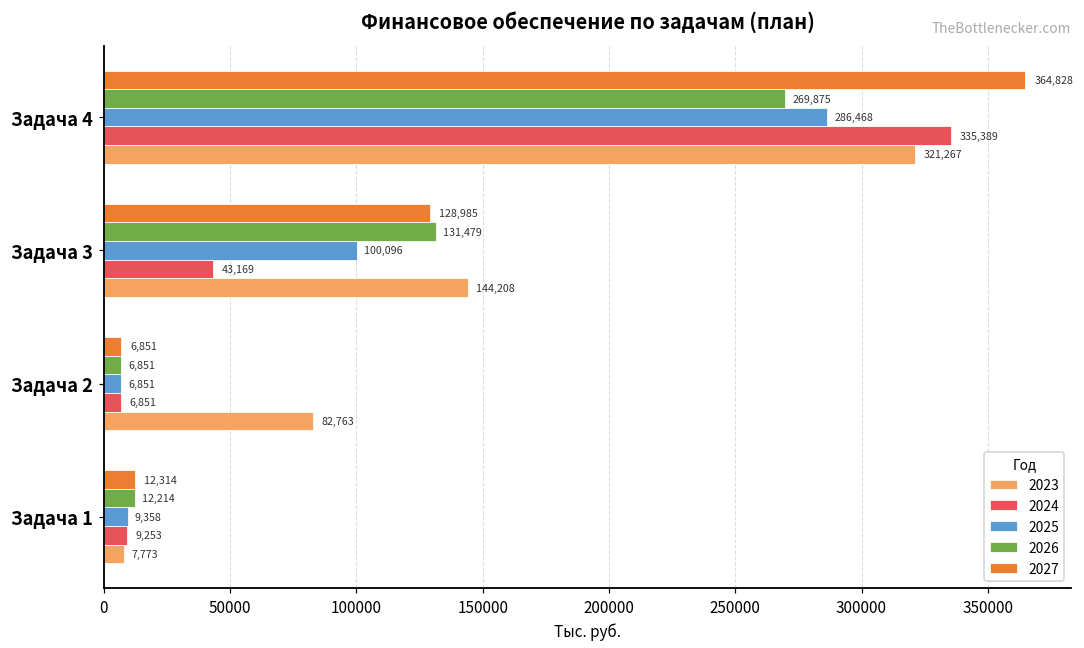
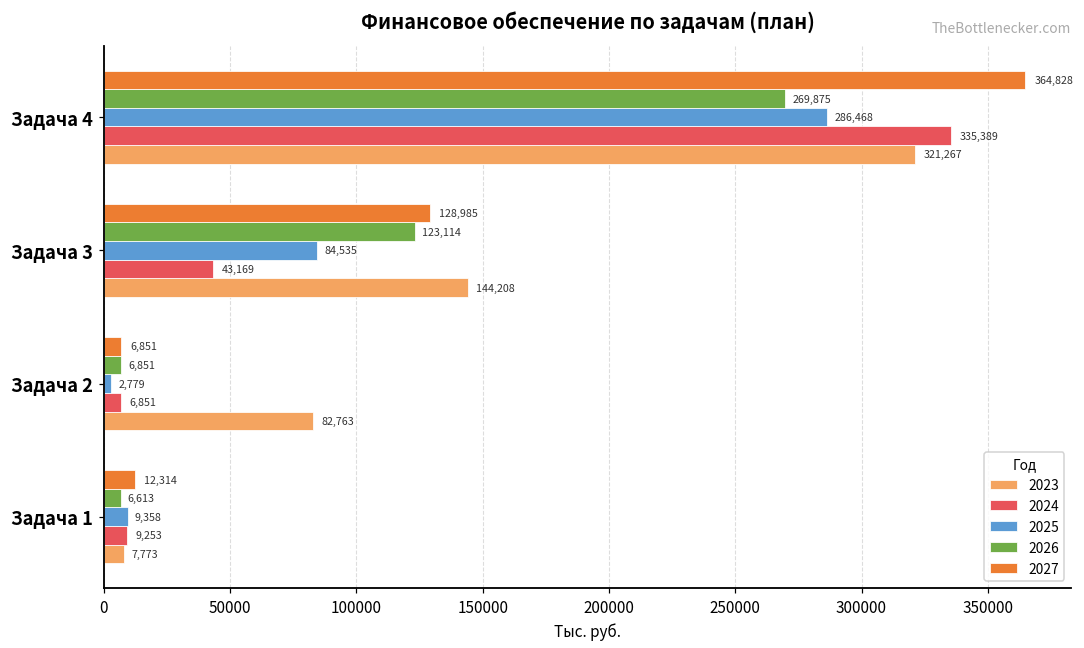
2026, Задача 3: 131,479 -> 123,114
2025, Задача 3: 100,096 -> 84,535
2025, Задача 2: 6,851 -> 2,779
2026, Задача 1: 12,214 -> 6,613
